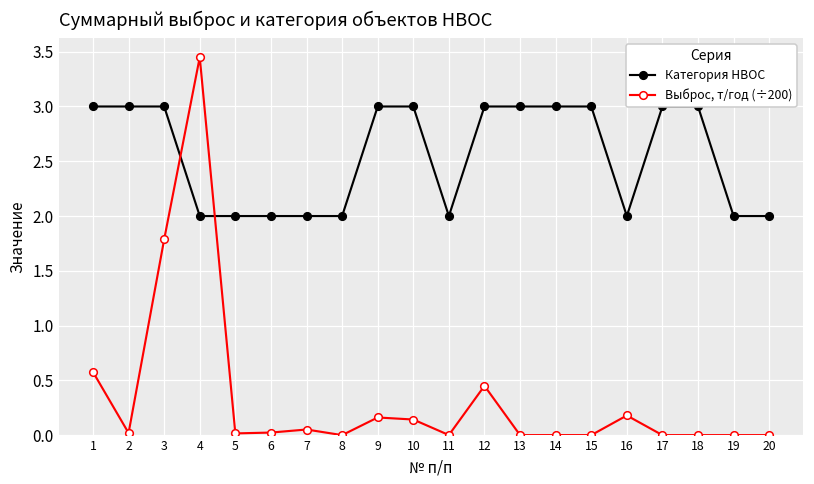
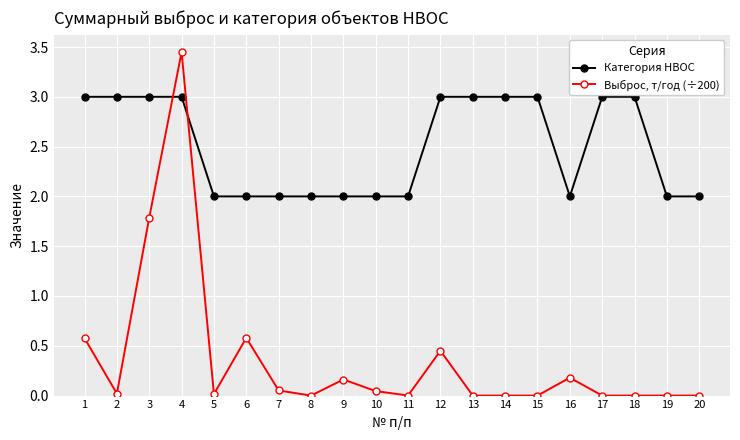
Категория НВОС, 4: 2 -> 3
Выброс, т/год (÷200), 6: 0.0 -> 0.6
Категория НВОС, 9: 3 -> 2
Категория НВОС, 10: 3 -> 2
Выброс, т/год (÷200), 10: 0.1 -> 0.0
